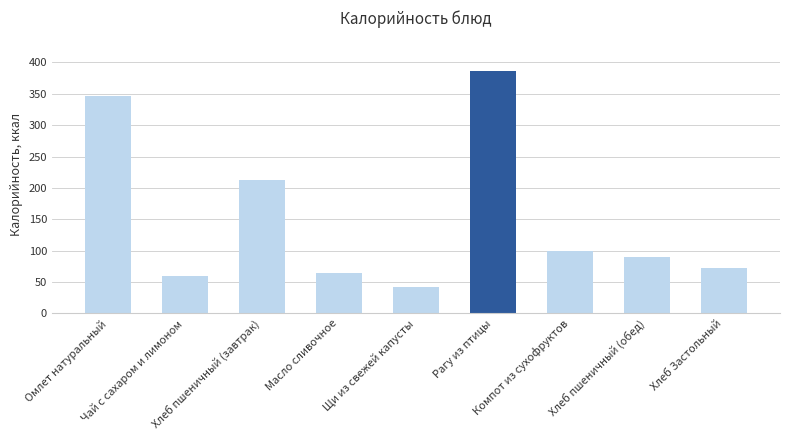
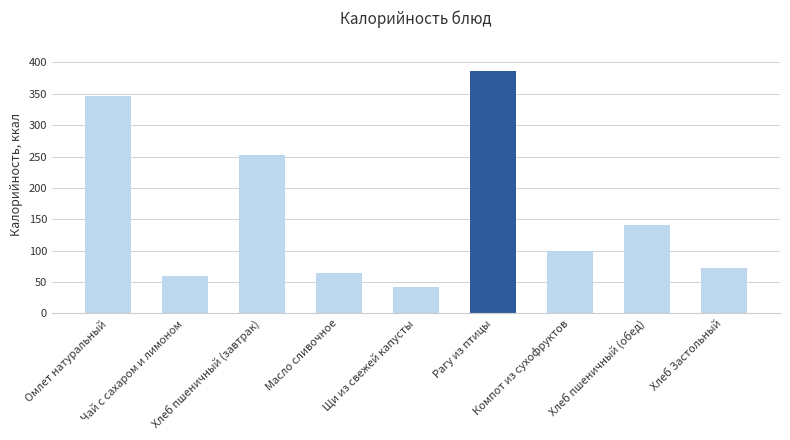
Хлеб пшеничный (завтрак): 210 -> 250
Хлеб пшеничный (обед): 90 -> 140
